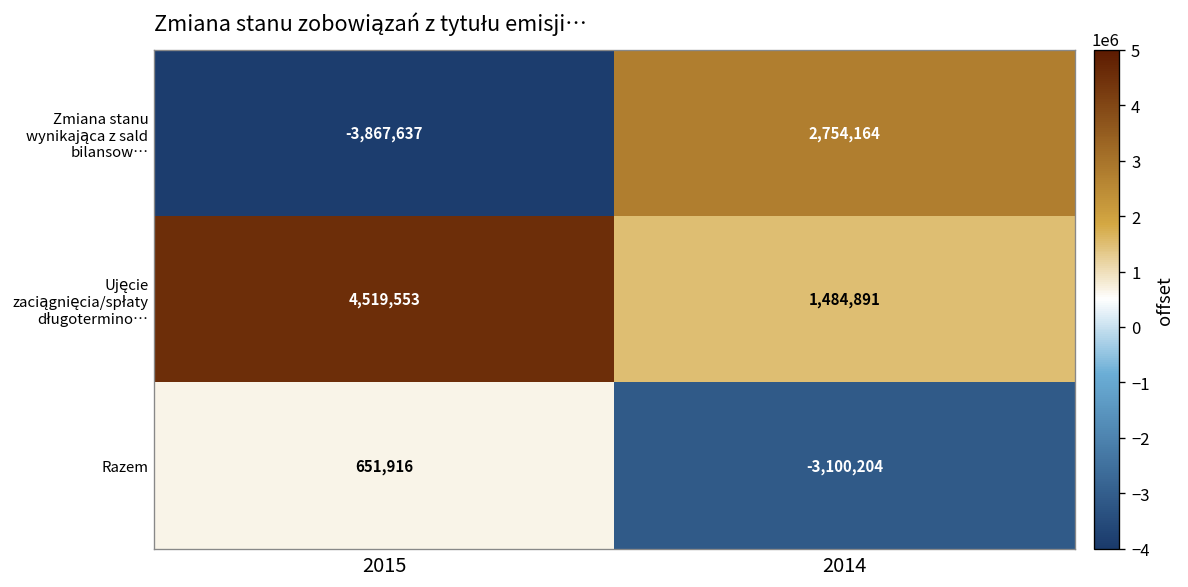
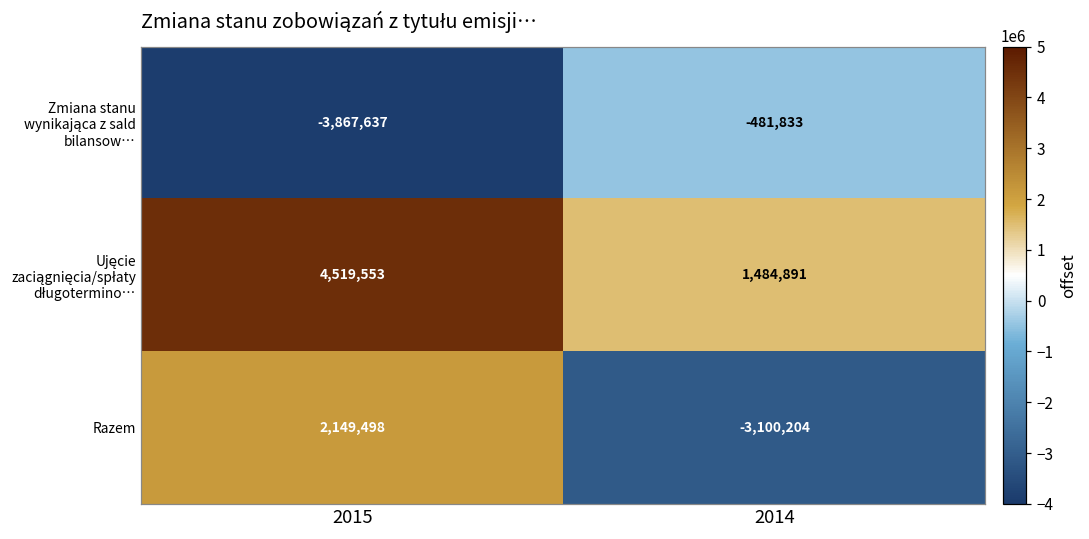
Zmiana stanu wynikająca z sald bilansow…, 2014: 2,754,164 -> -481,833
Razem, 2015: 651,916 -> 2,149,498
